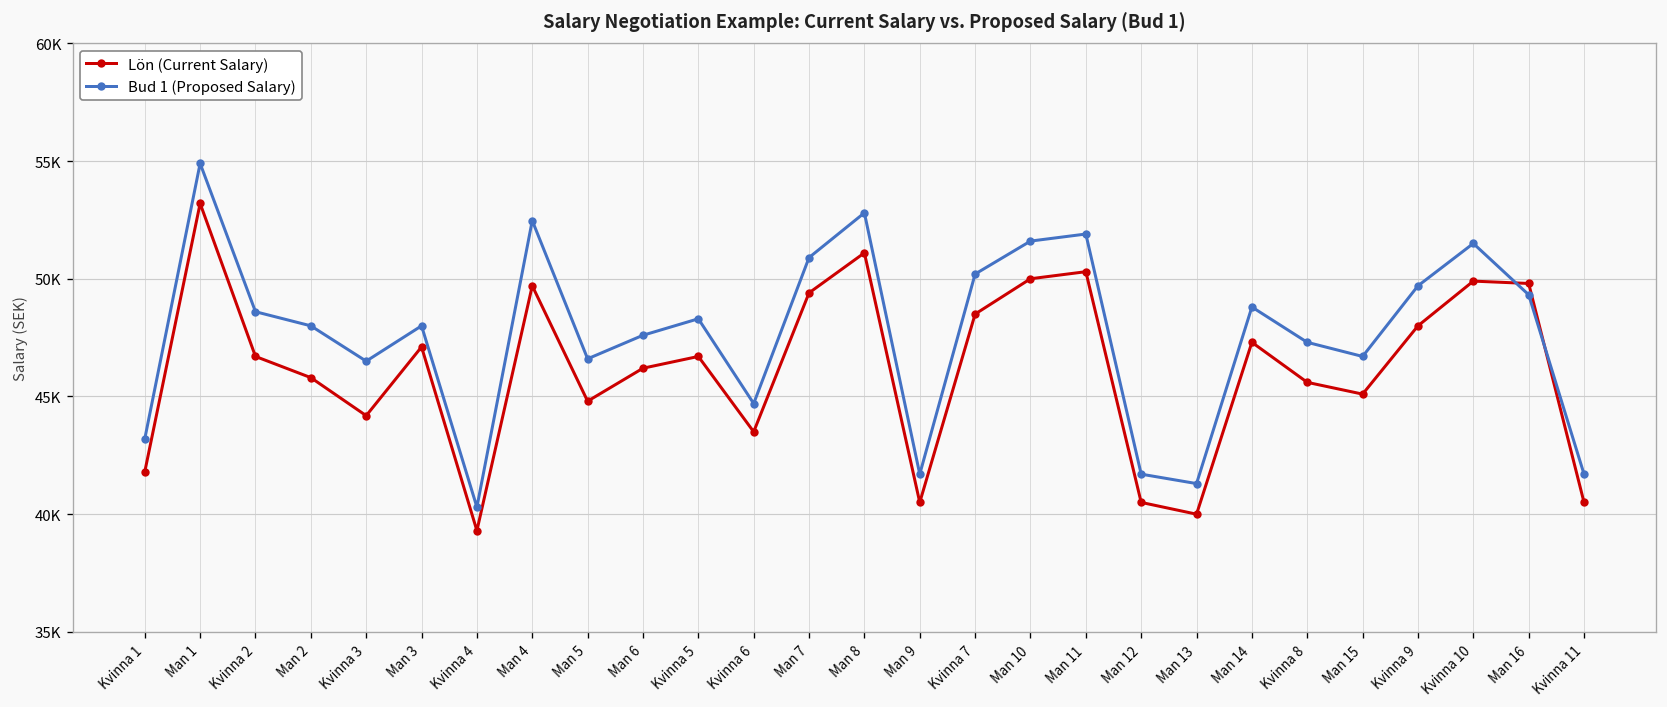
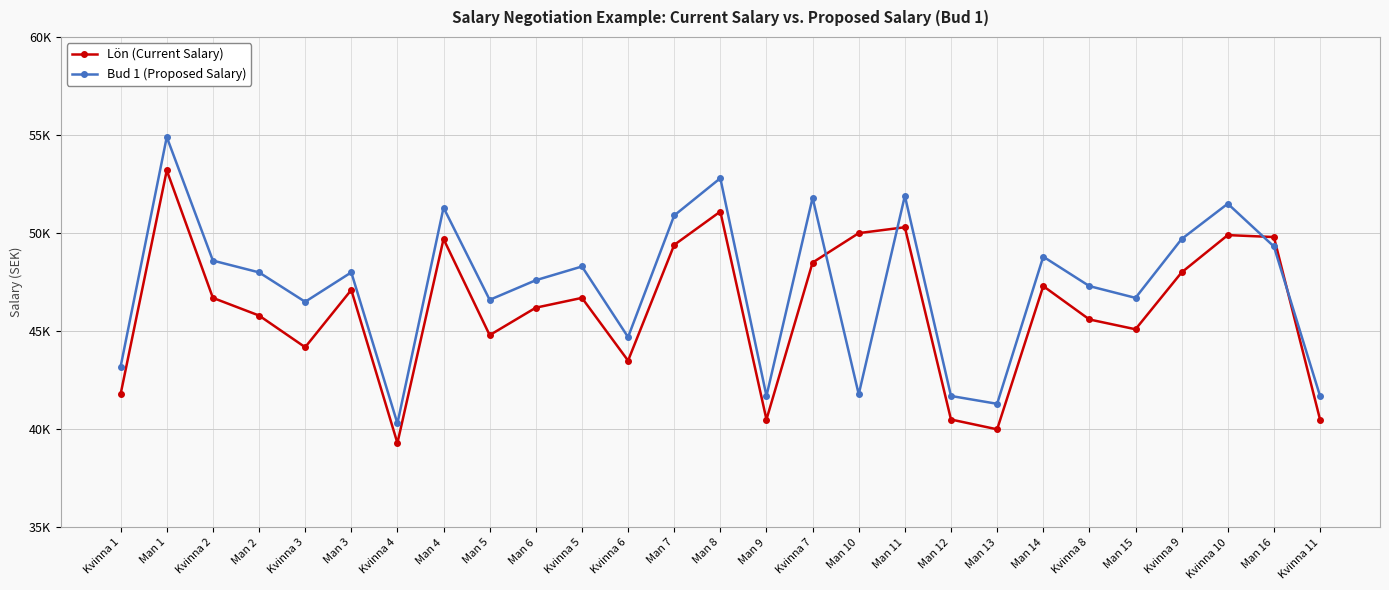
Bud 1 (Proposed Salary), Man 4: 52500 -> 51300
Bud 1 (Proposed Salary), Kvinna 7: 50200 -> 51800
Bud 1 (Proposed Salary), Man 10: 51600 -> 41800
